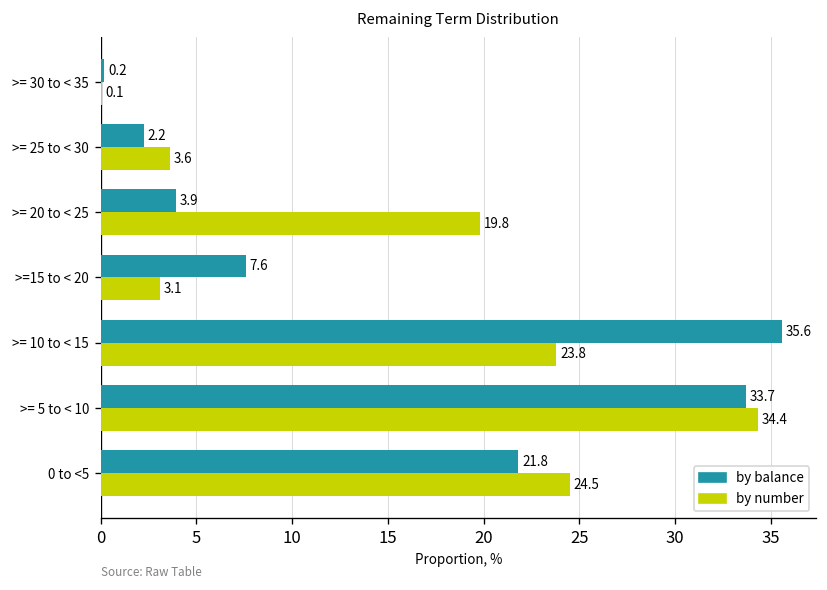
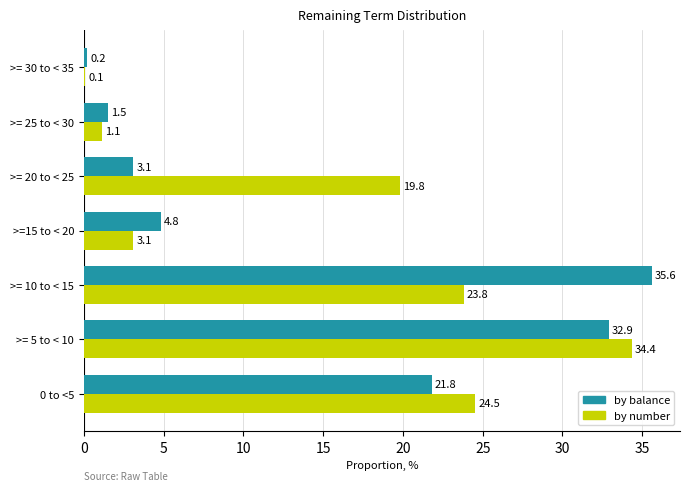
by balance, >= 25 to < 30: 2.2 -> 1.5
by number, >= 25 to < 30: 3.6 -> 1.1
by balance, >= 20 to < 25: 3.9 -> 3.1
by balance, >=15 to < 20: 7.6 -> 4.8
by balance, >= 5 to < 10: 33.7 -> 32.9
